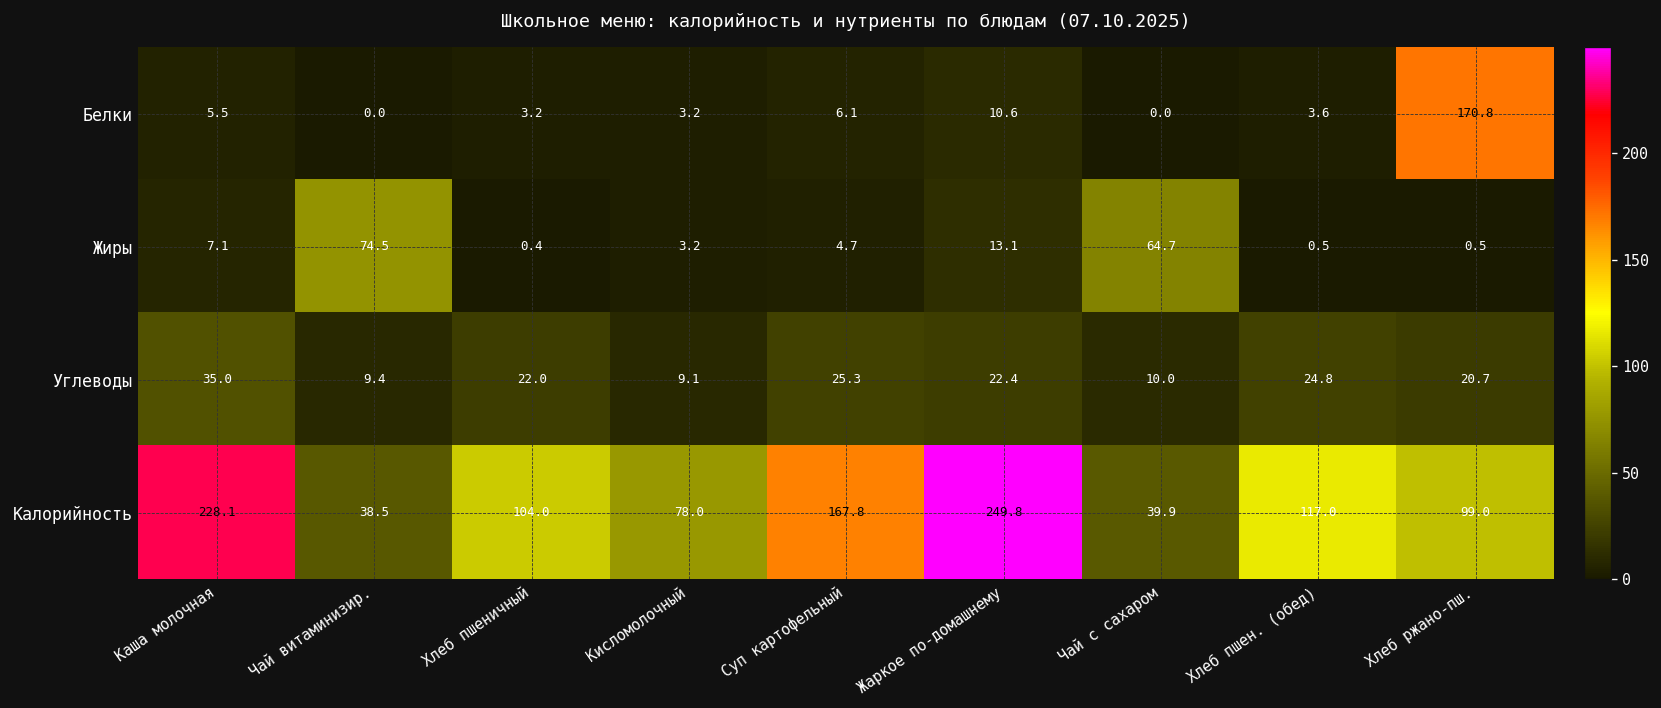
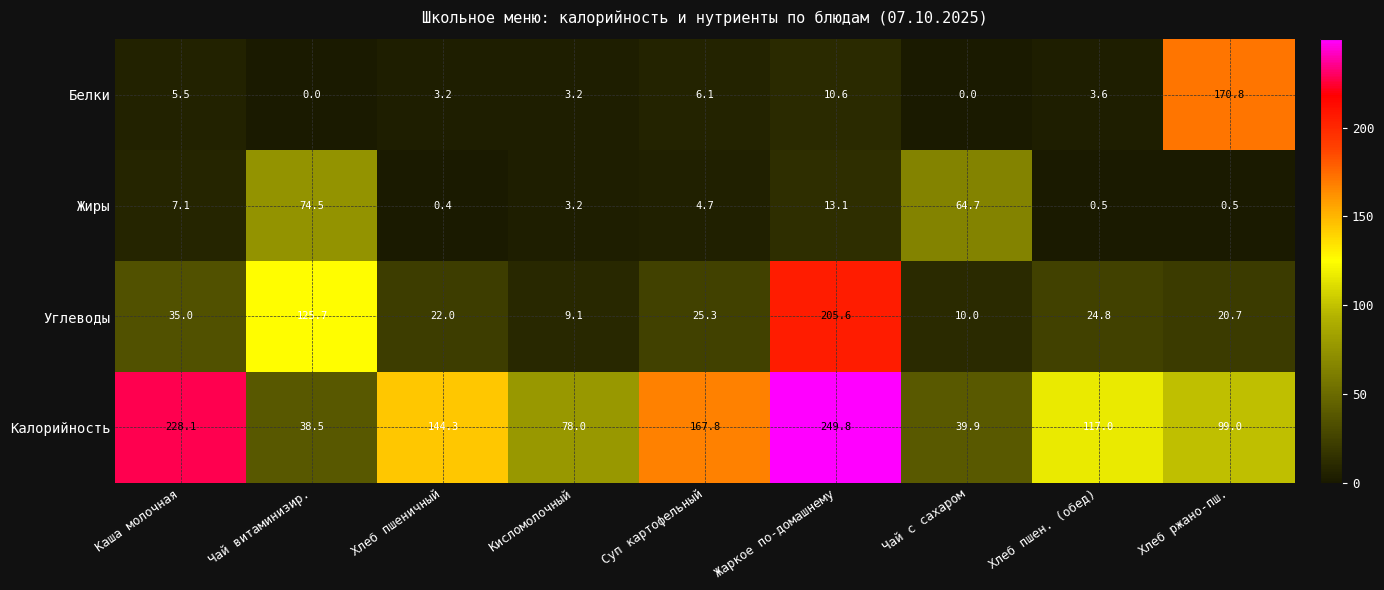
Углеводы, Чай витаминизир.: 9.4 -> 125.7
Углеводы, Жаркое по-домашнему: 22.4 -> 205.6
Калорийность, Хлеб пшеничный: 104.0 -> 144.3
